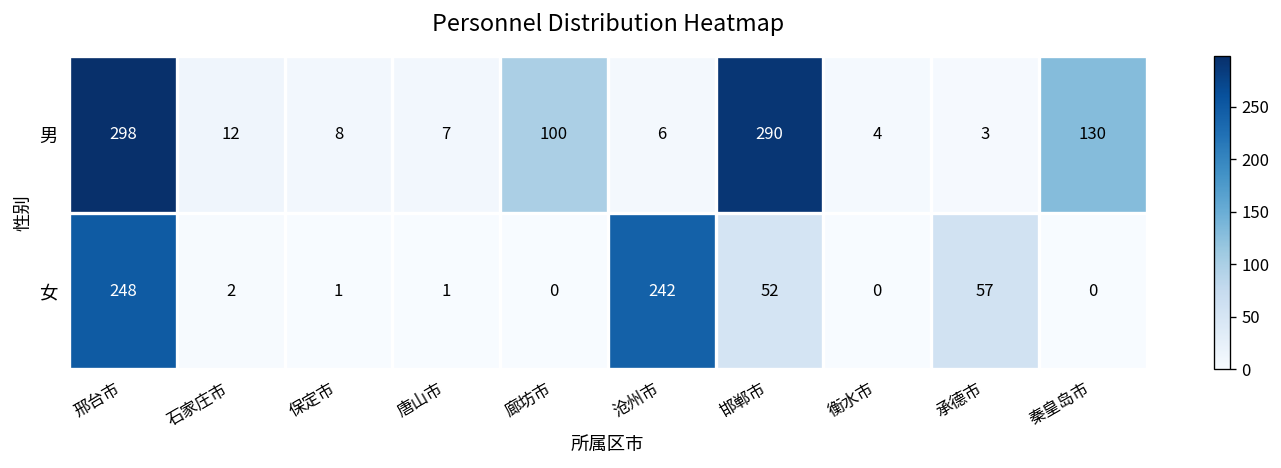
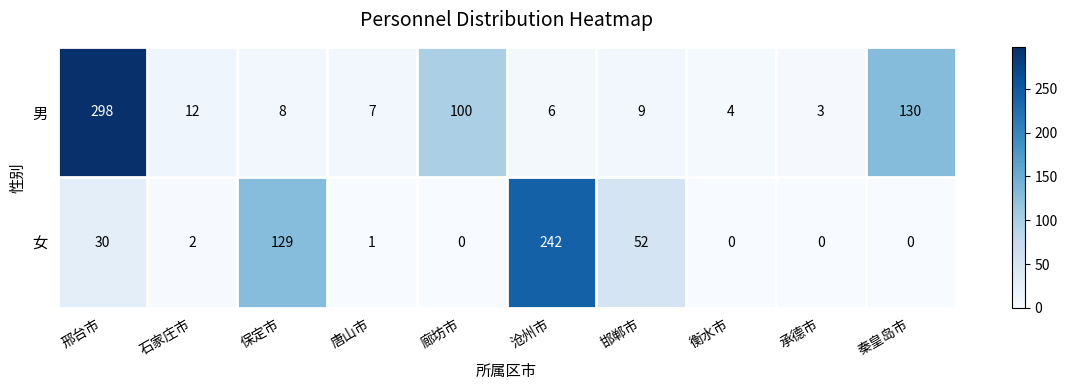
男, 邯郸市: 290 -> 9
女, 邢台市: 248 -> 30
女, 保定市: 1 -> 129
女, 承德市: 57 -> 0
